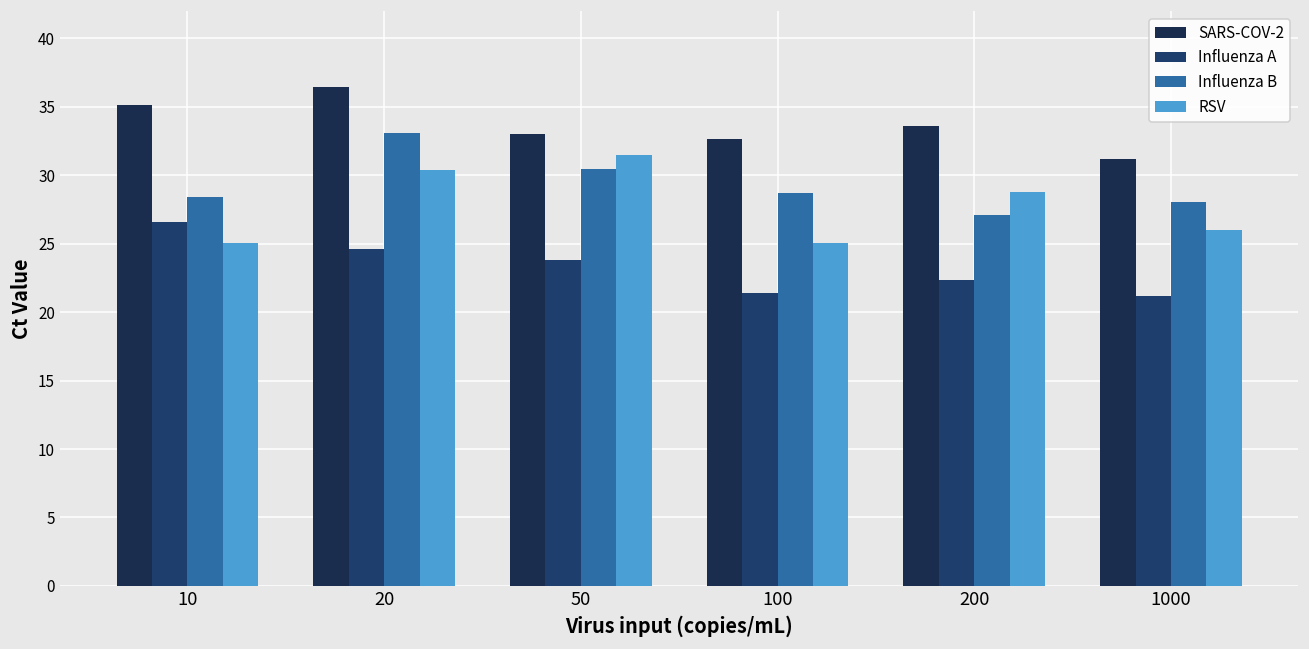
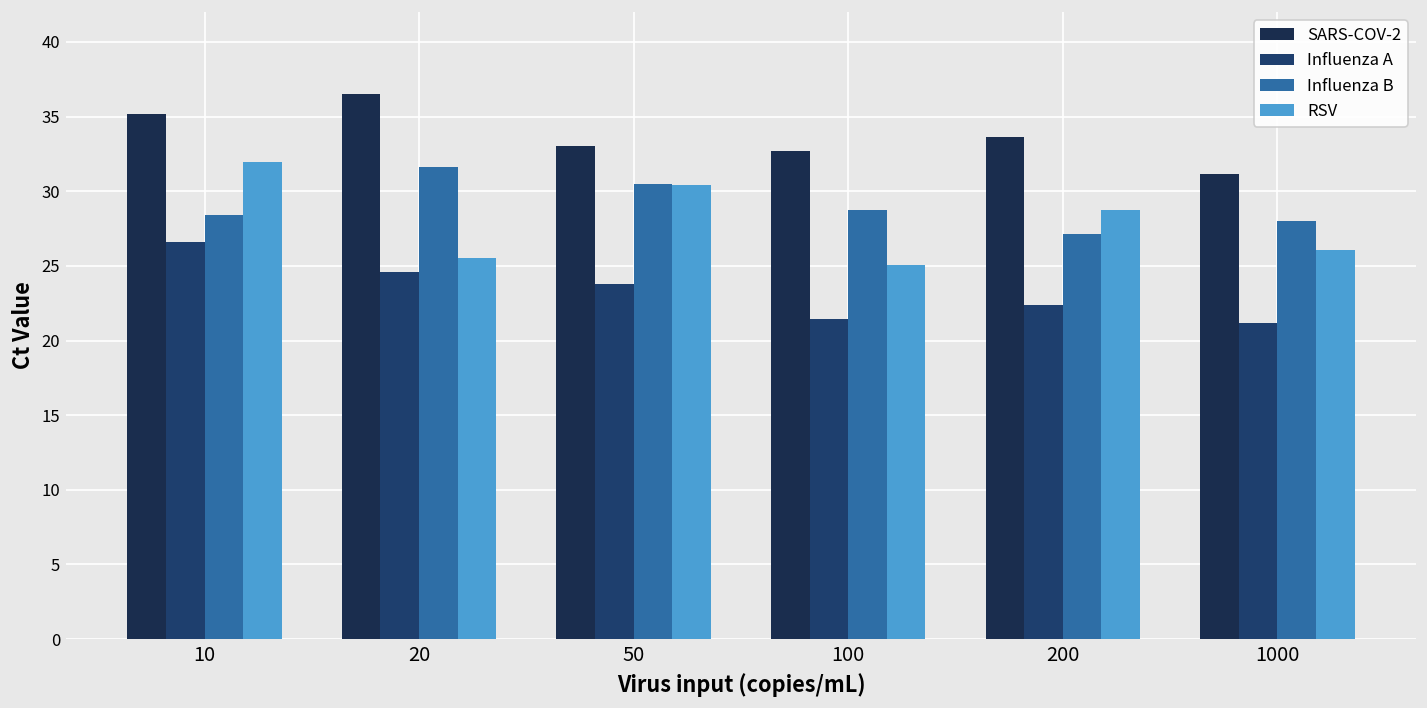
RSV, 10: 25.0 -> 31.9
Influenza B, 20: 33.1 -> 31.6
RSV, 20: 30.4 -> 25.6
RSV, 50: 31.5 -> 30.4
